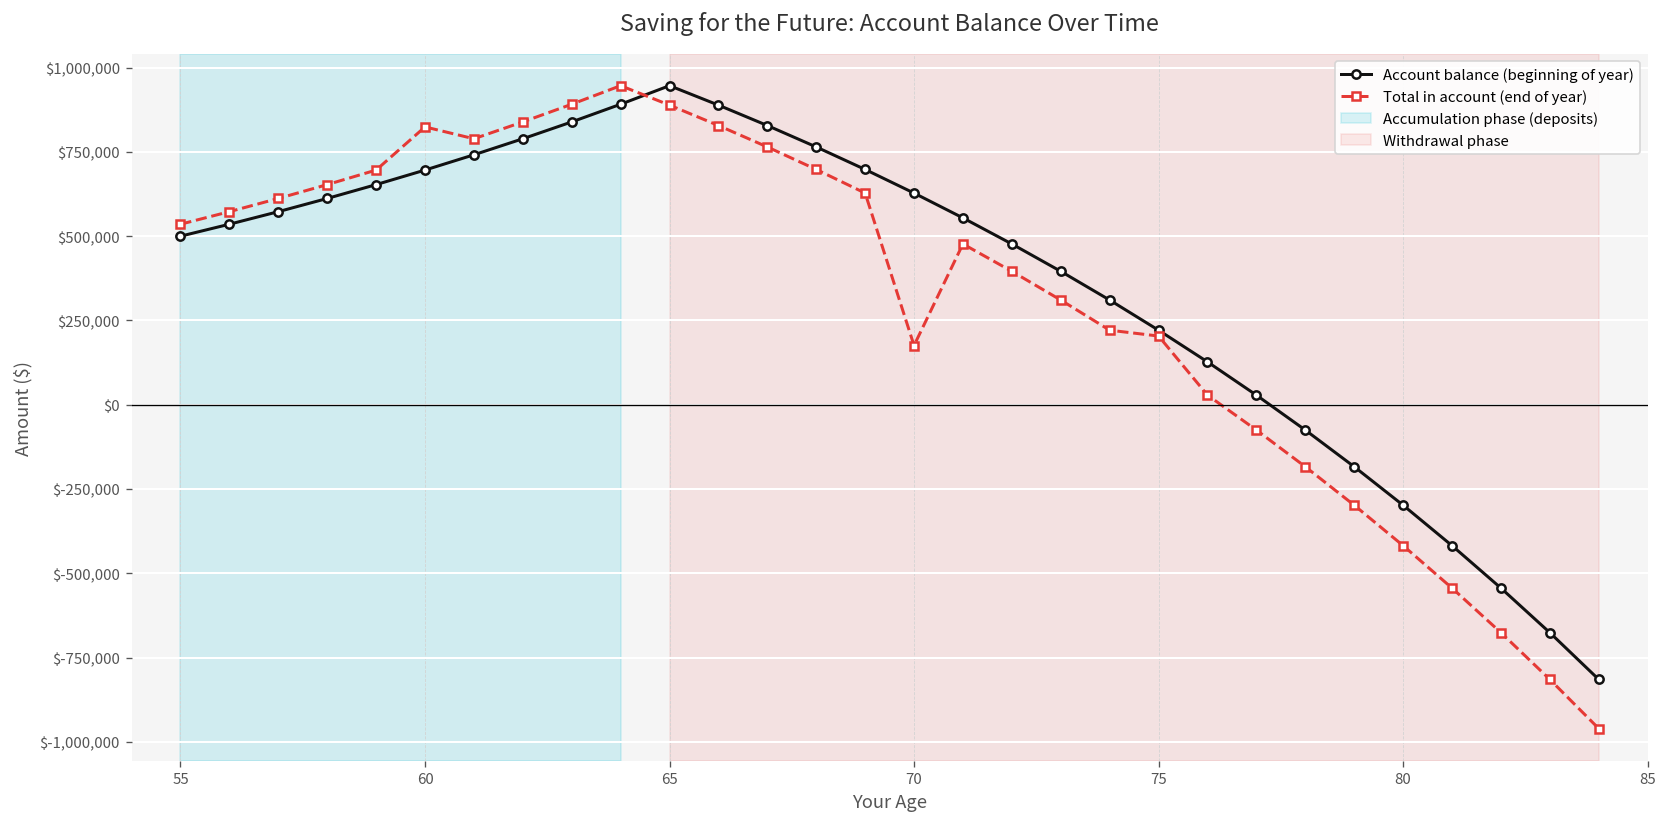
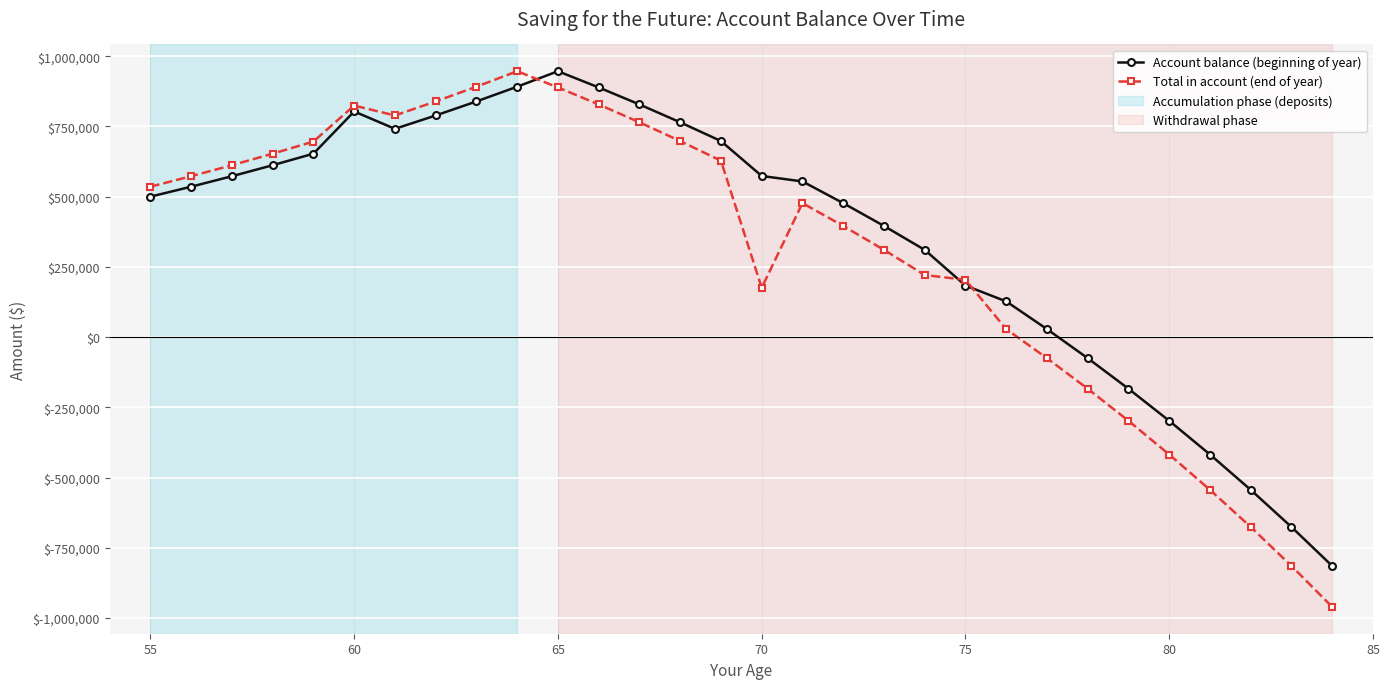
Account balance (beginning of year), 60: $700,000 -> $800,000
Account balance (beginning of year), 70: $630,000 -> $570,000
Account balance (beginning of year), 75: $220,000 -> $180,000
